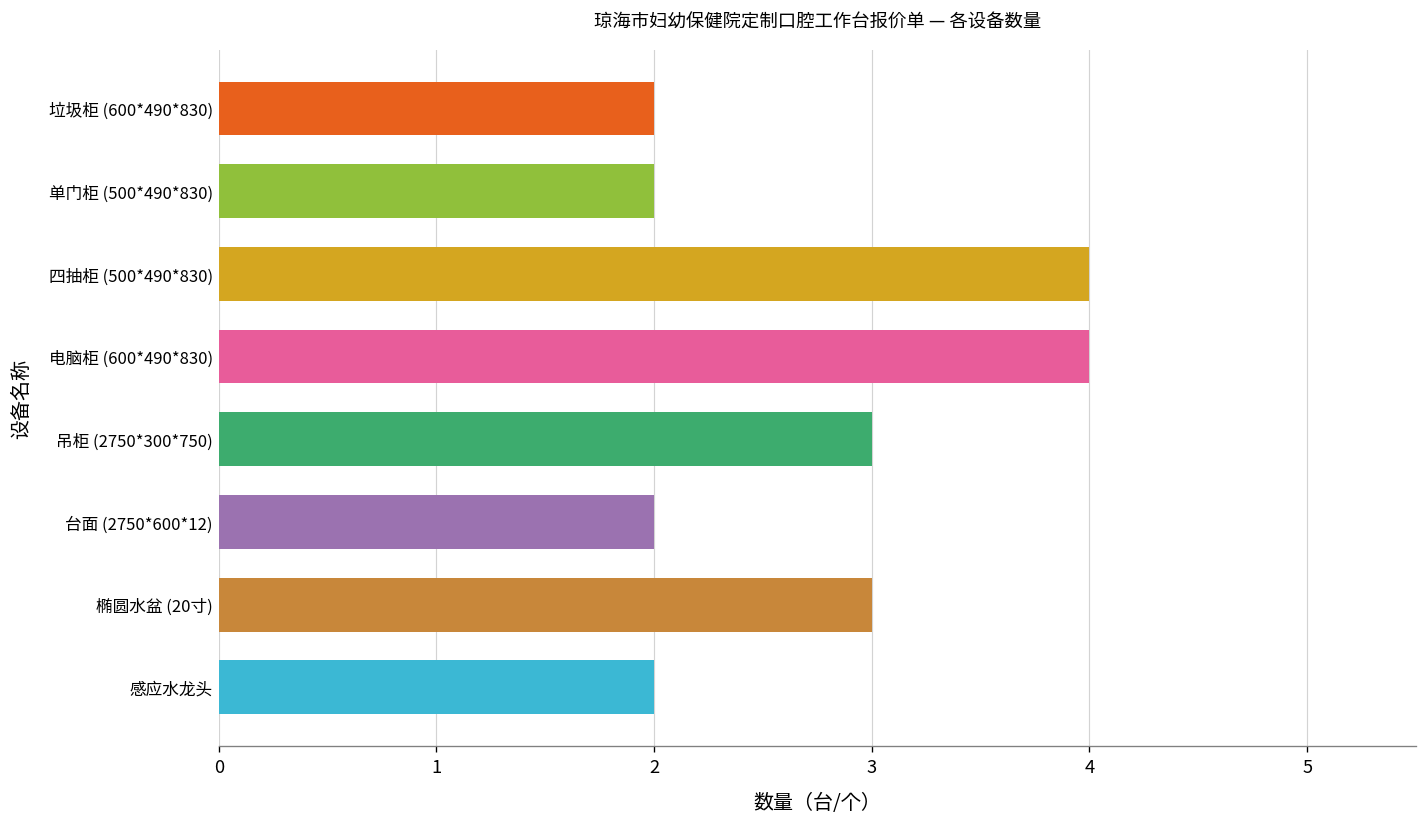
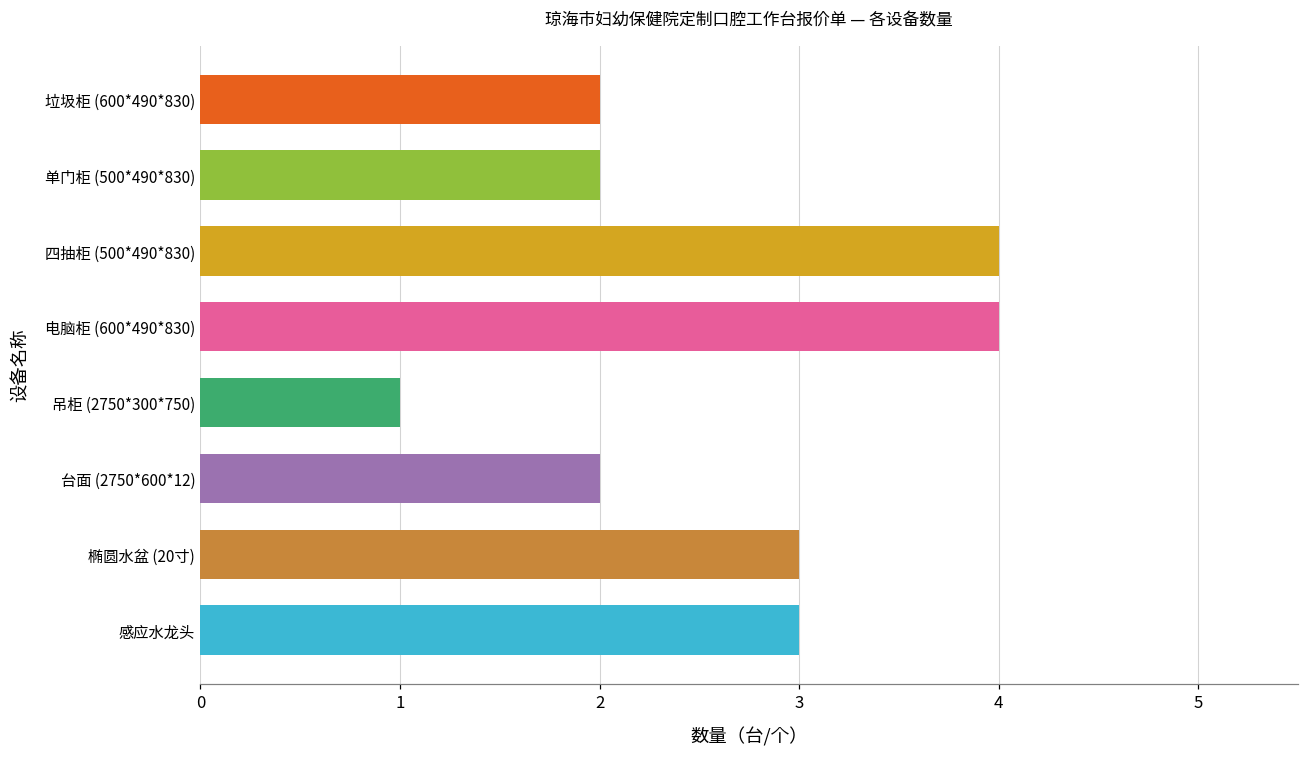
吊柜 (2750*300*750): 3 -> 1
感应水龙头: 2 -> 3
